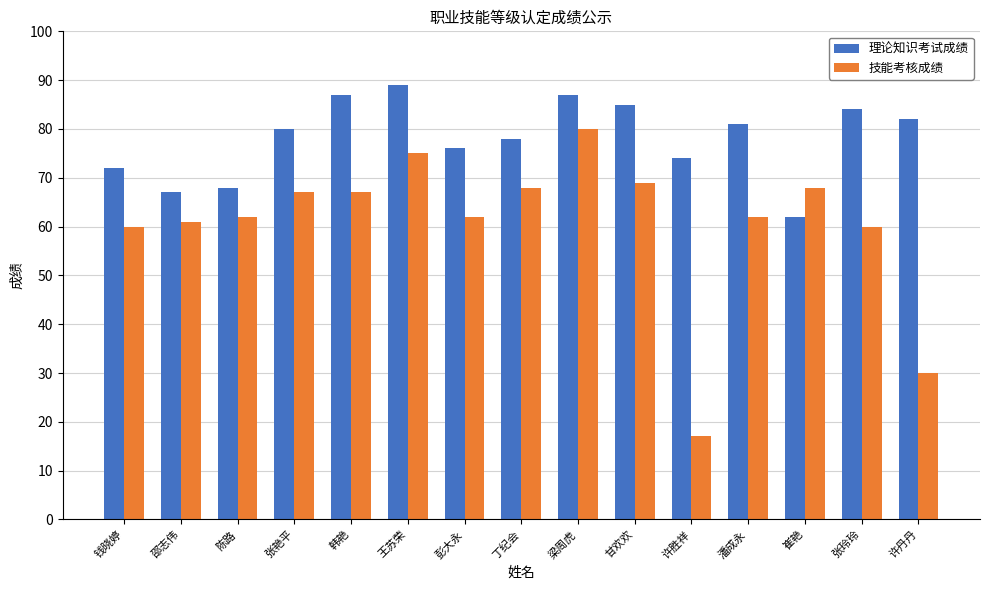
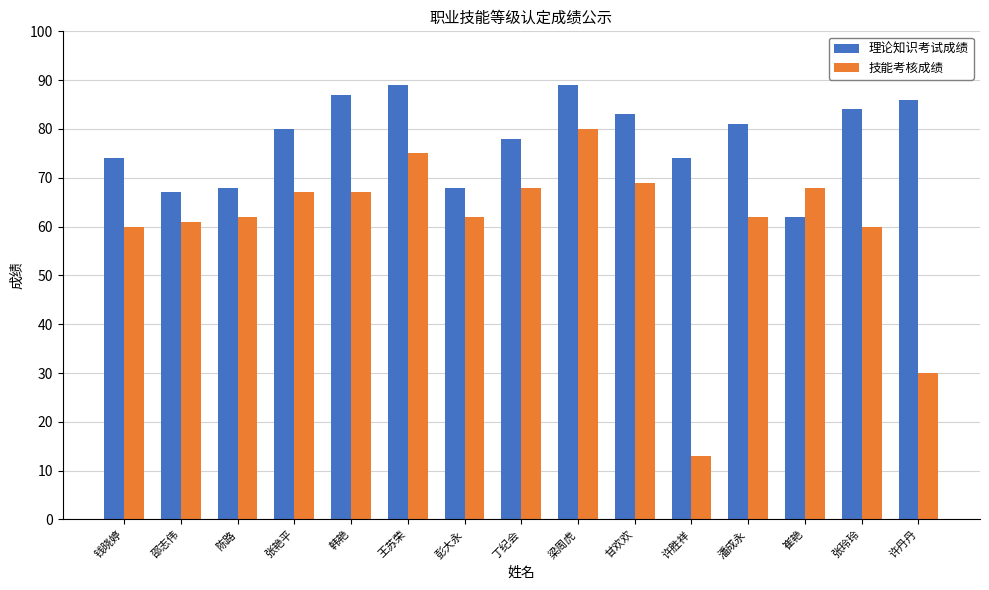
理论知识考试成绩, 钱晓婷: 72 -> 74
理论知识考试成绩, 彭大永: 76 -> 68
理论知识考试成绩, 梁周虎: 87 -> 89
理论知识考试成绩, 甘欢欢: 85 -> 83
技能考核成绩, 许胜祥: 17 -> 13
理论知识考试成绩, 许丹丹: 82 -> 86
